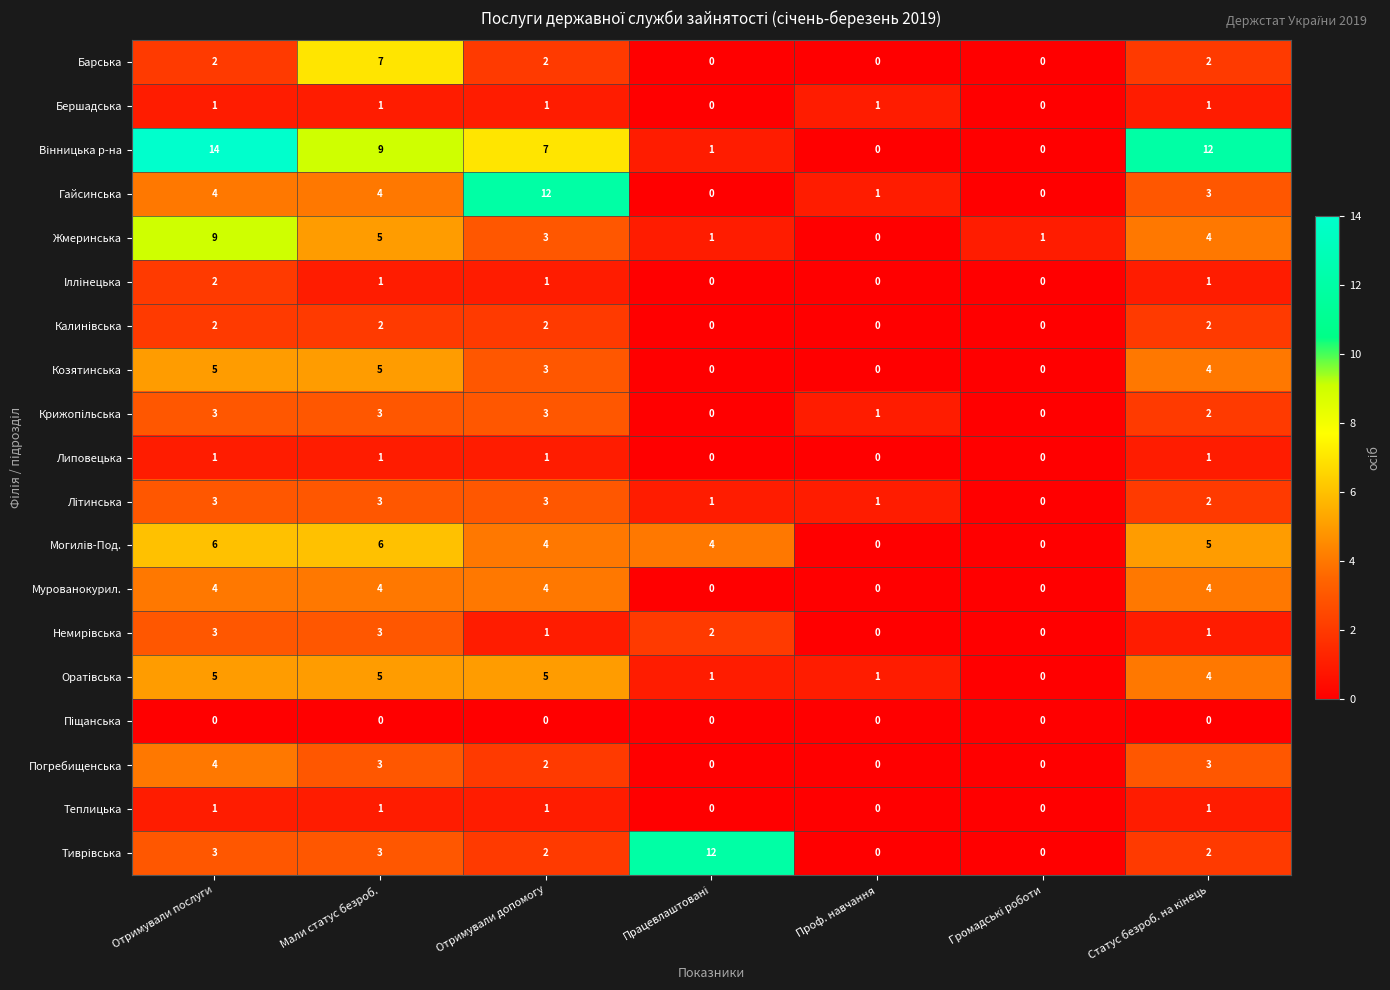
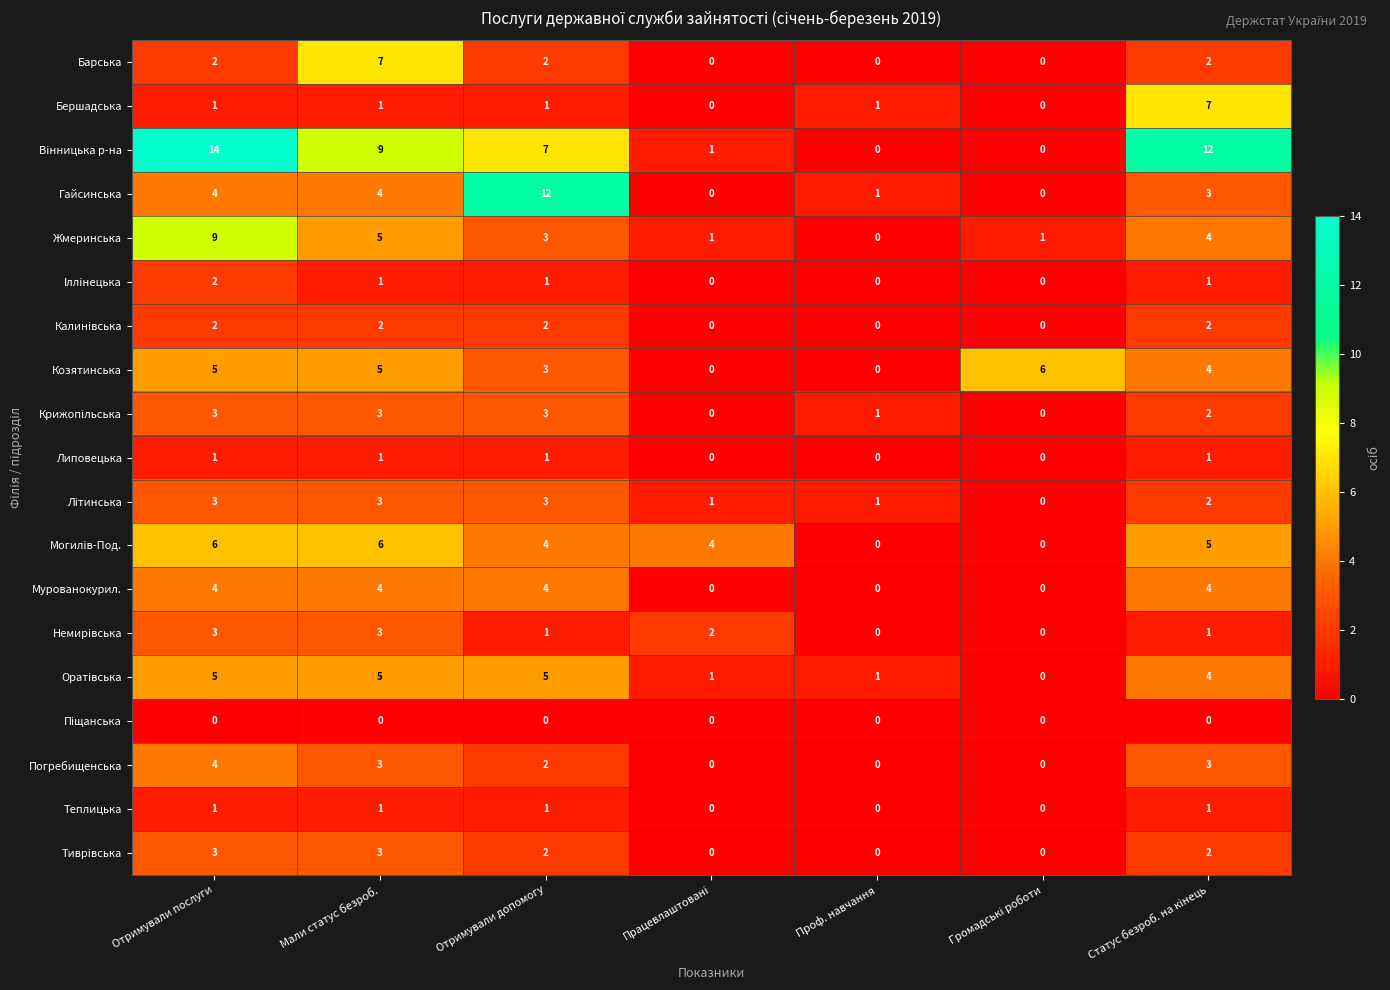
Бершадська, Статус безроб. на кінець: 1 -> 7
Козятинська, Громадські роботи: 0 -> 6
Тиврівська, Працевлаштовані: 12 -> 0
